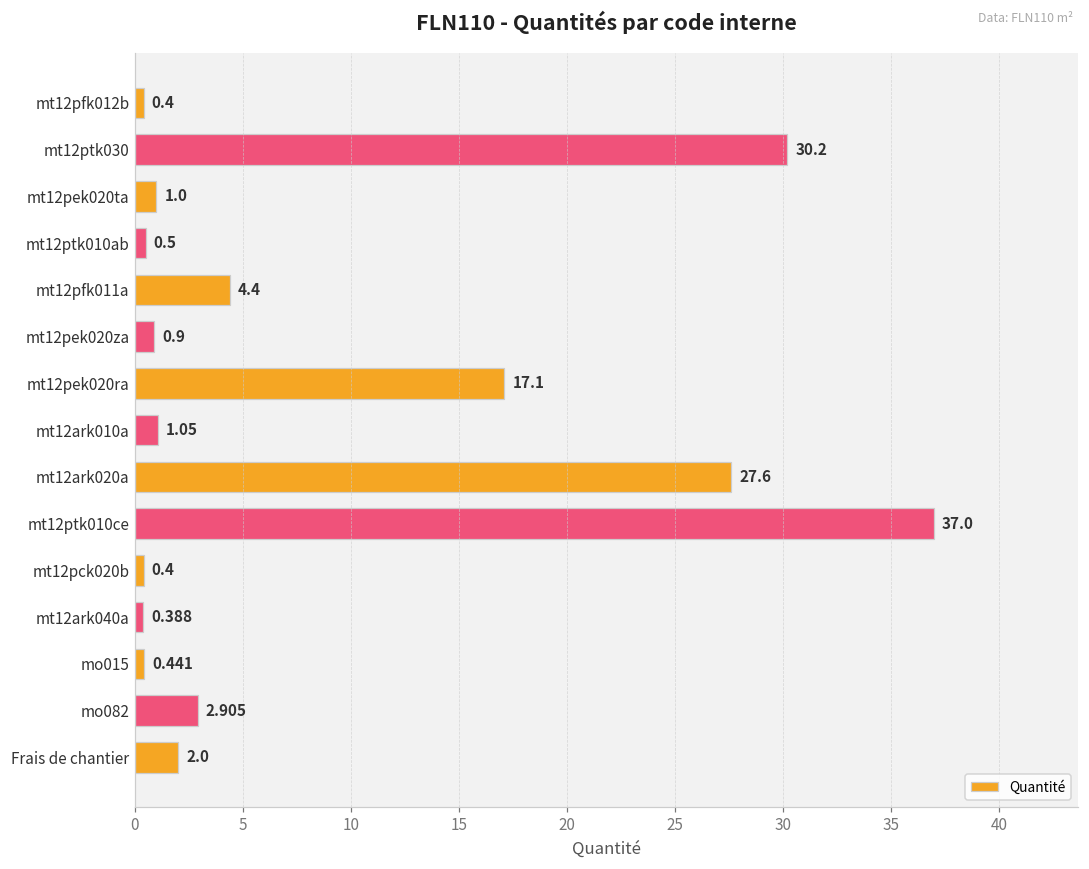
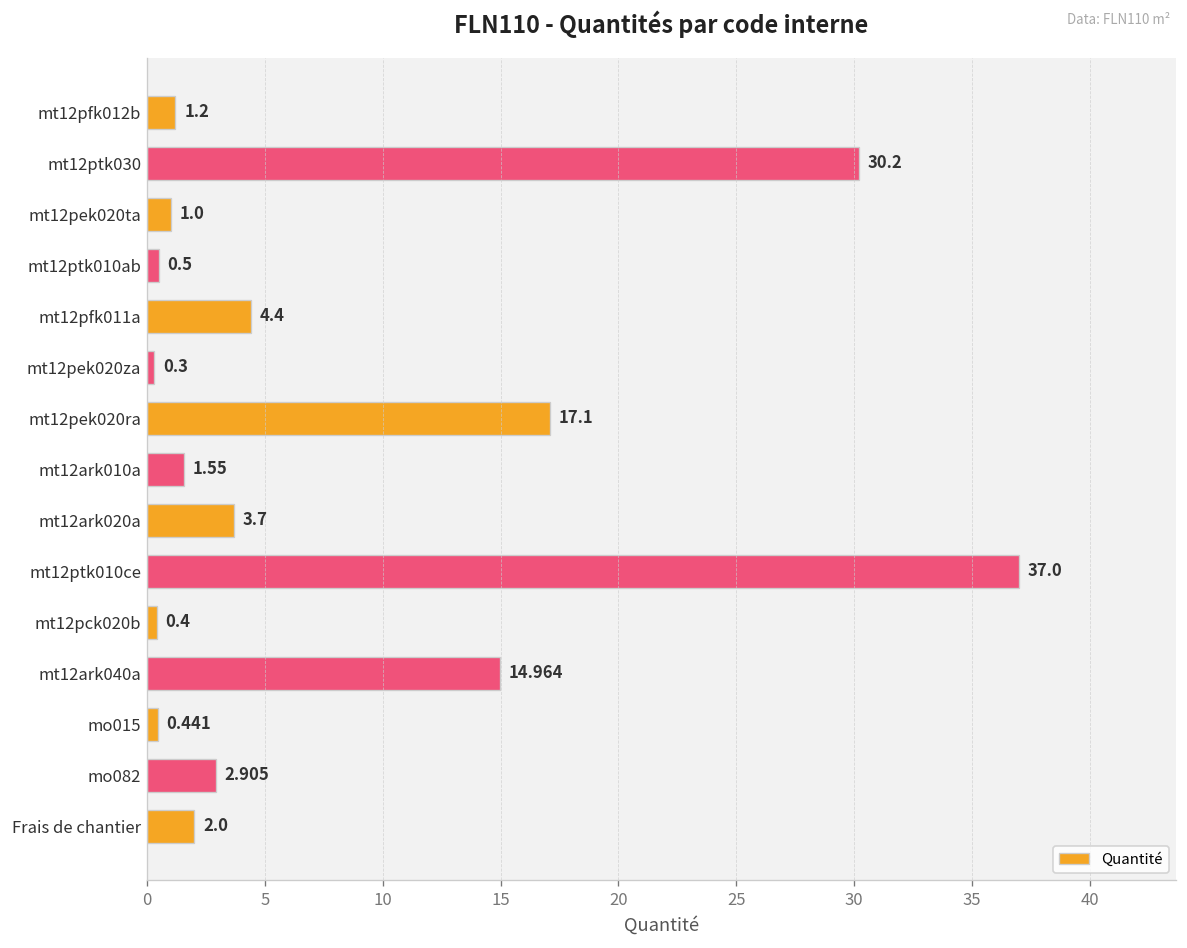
mt12pfk012b: 0.4 -> 1.2
mt12pek020za: 0.9 -> 0.3
mt12ark010a: 1.05 -> 1.55
mt12ark020a: 27.6 -> 3.7
mt12ark040a: 0.388 -> 14.964
